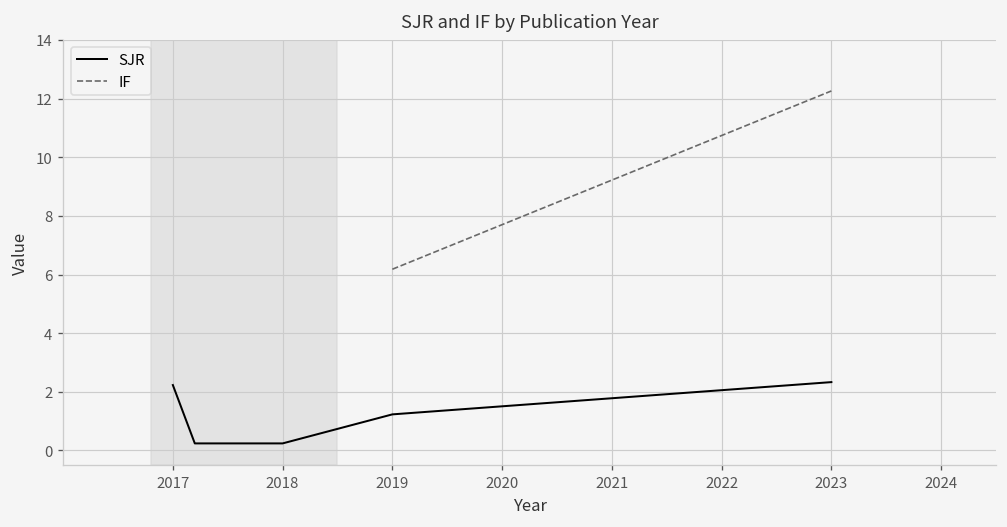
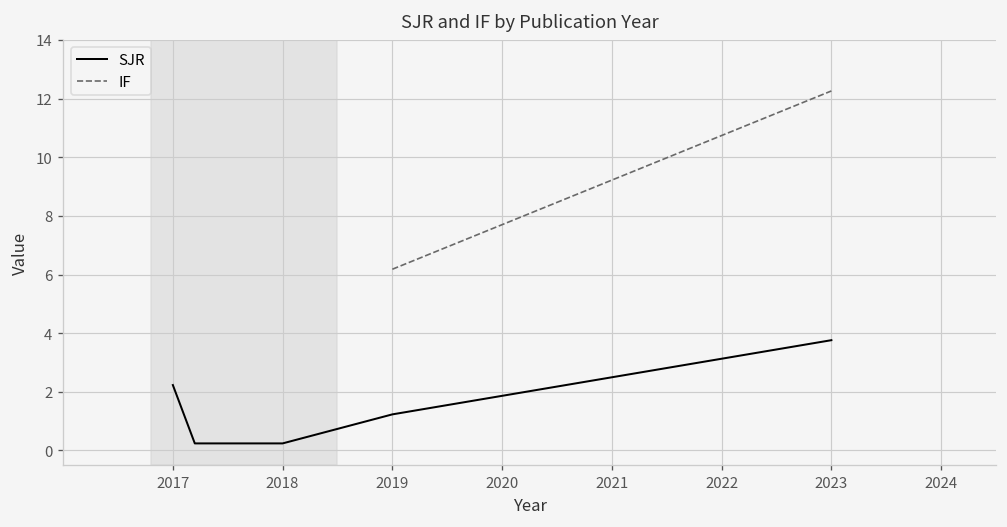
SJR, 2023: 2.3 -> 3.8
